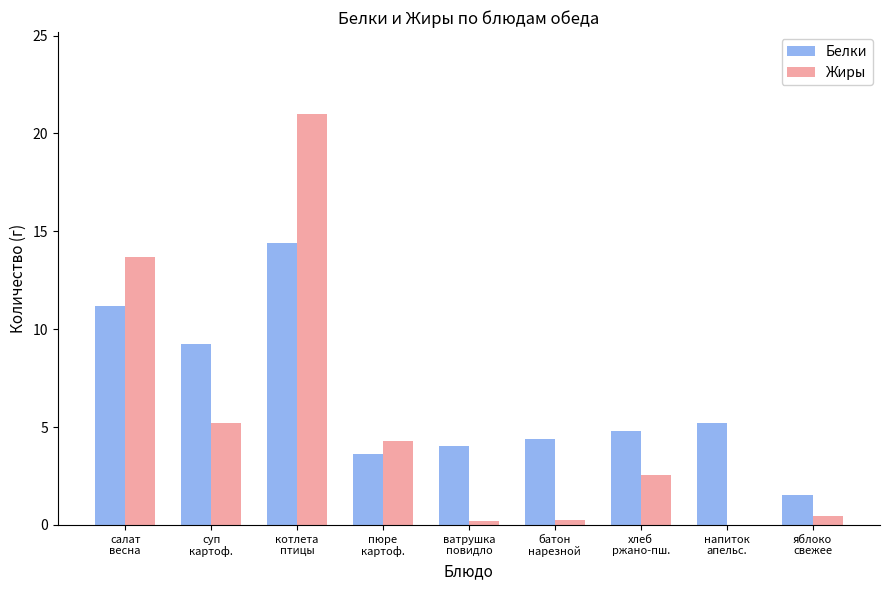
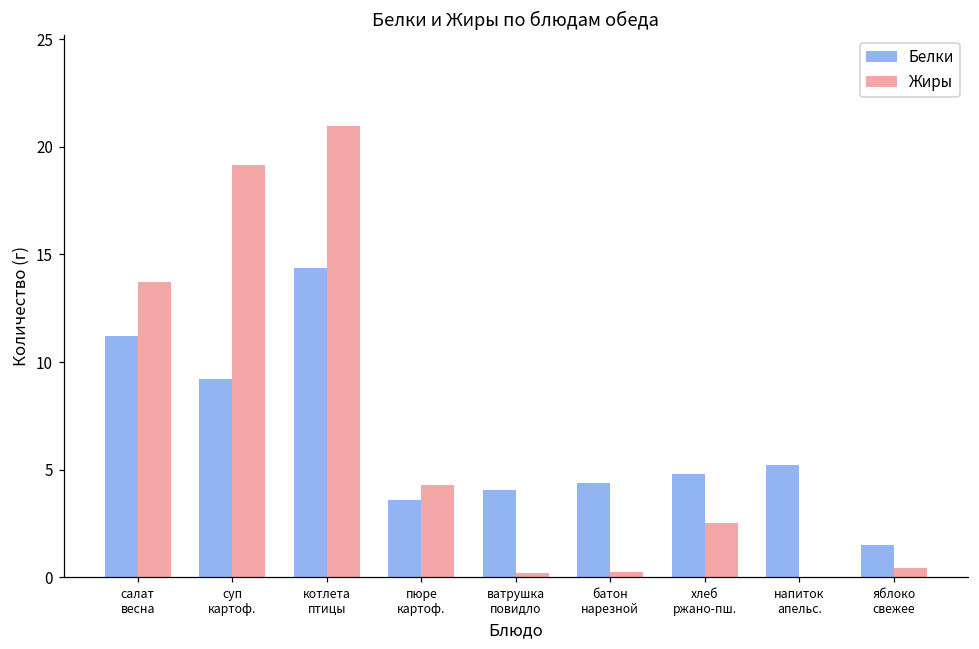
Жиры, суп картоф.: 5.2 -> 19.2
